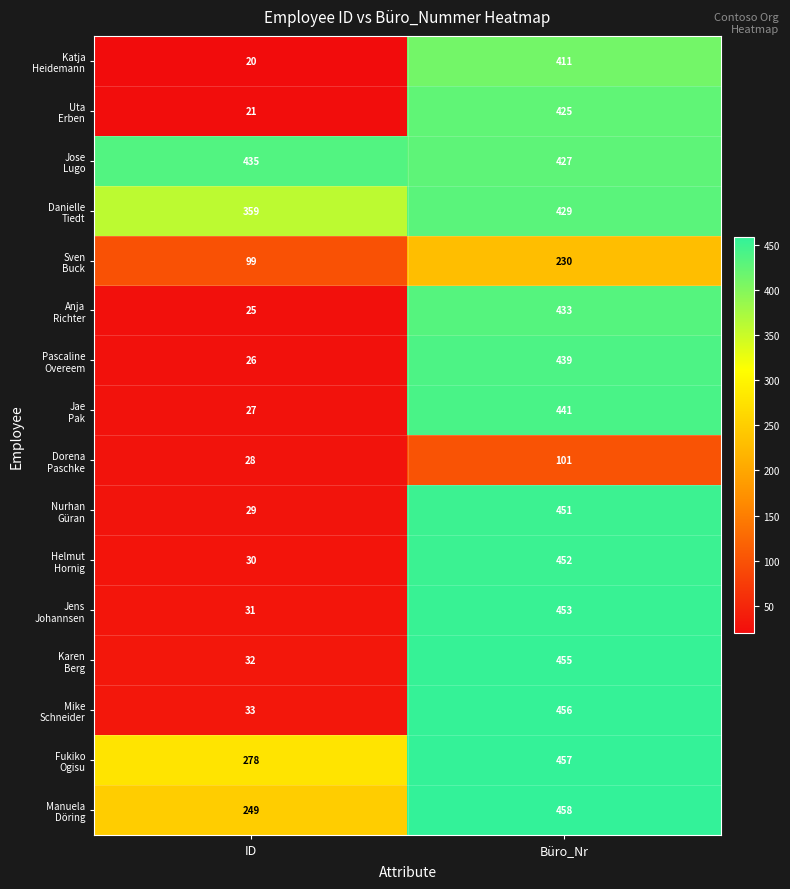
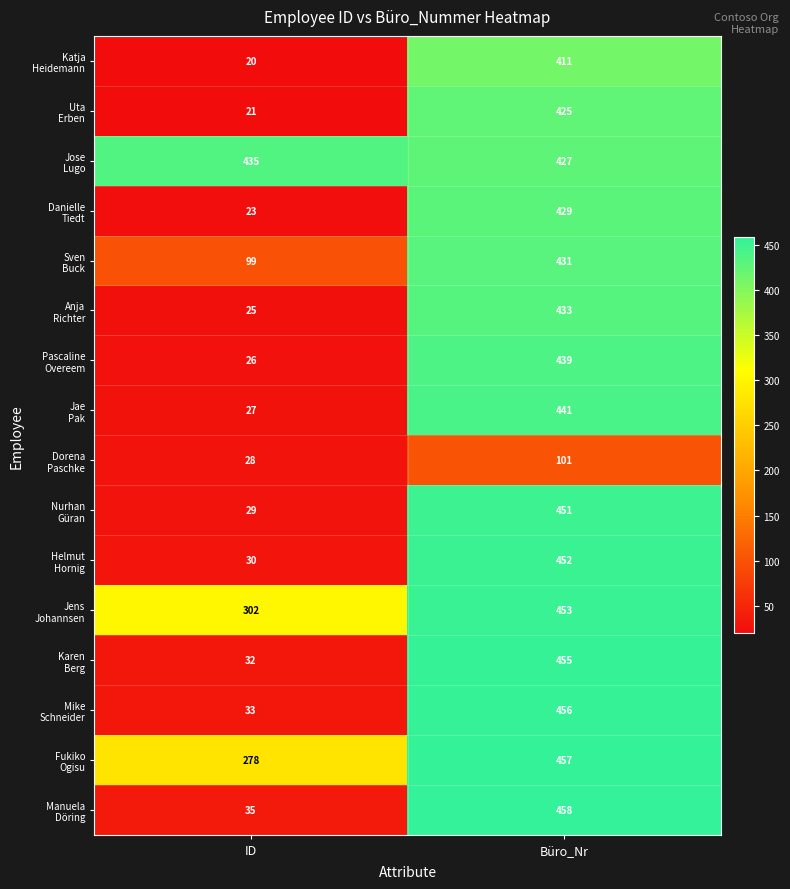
Danielle Tiedt, ID: 359 -> 23
Sven Buck, Büro_Nr: 230 -> 431
Jens Johannsen, ID: 31 -> 302
Manuela Döring, ID: 249 -> 35
